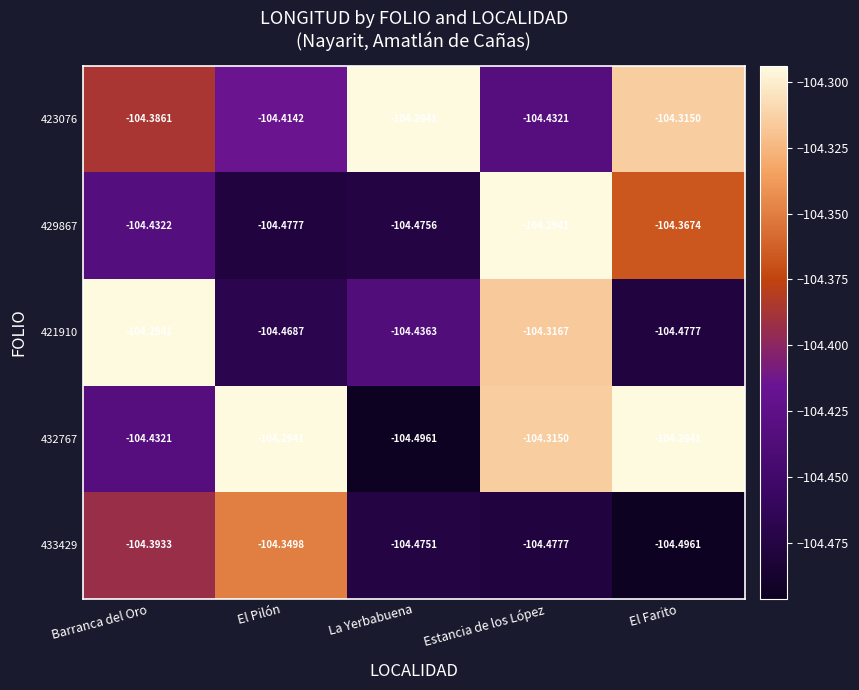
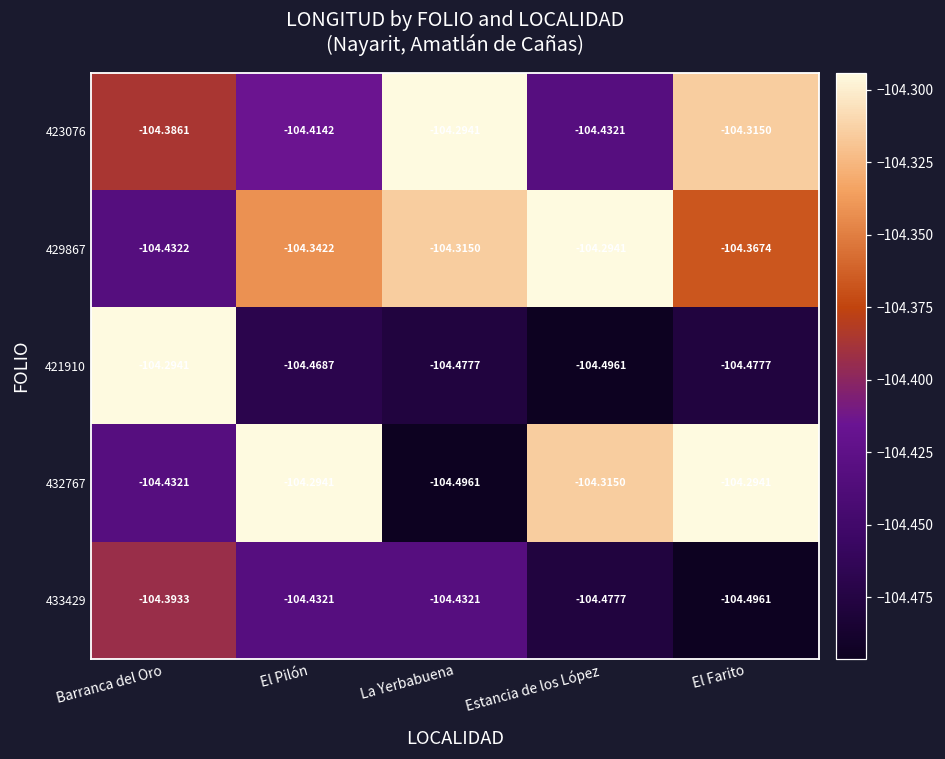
429867, El Pilón: -104.4777 -> -104.3422
429867, La Yerbabuena: -104.4756 -> -104.3150
421910, La Yerbabuena: -104.4363 -> -104.4777
421910, Estancia de los López: -104.3167 -> -104.4961
433429, El Pilón: -104.3498 -> -104.4321
433429, La Yerbabuena: -104.4751 -> -104.4321
